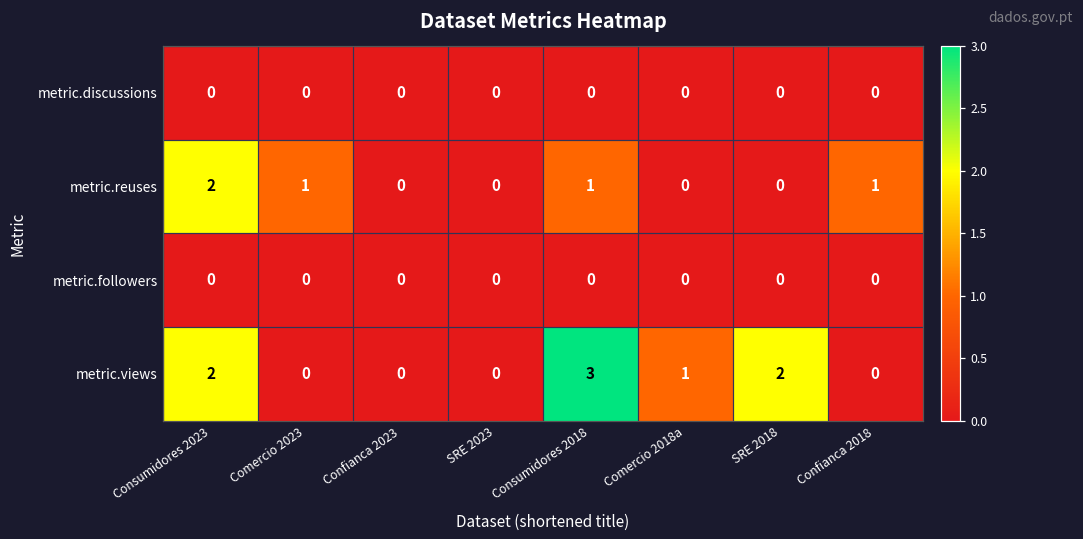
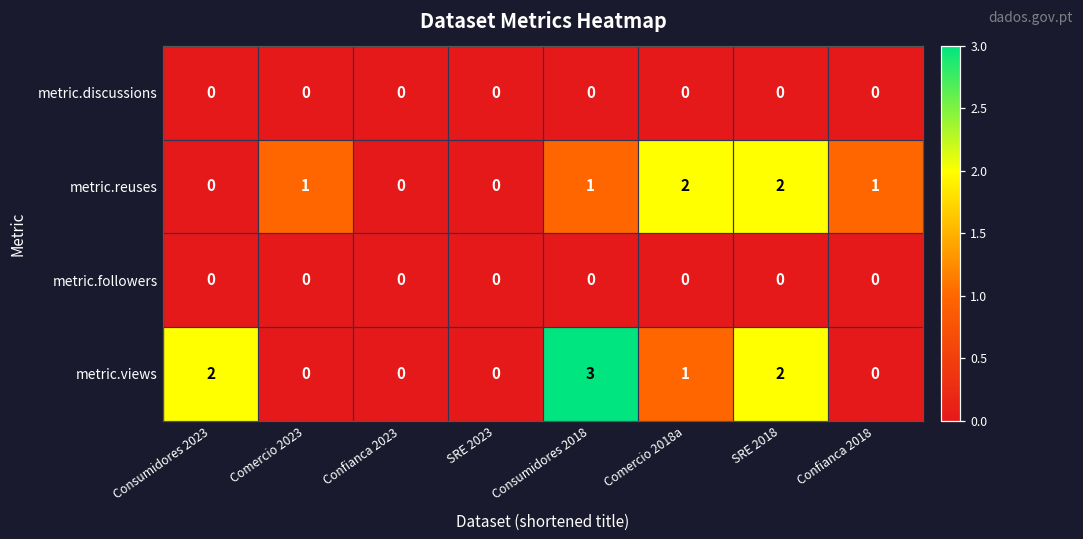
metric.reuses, Consumidores 2023: 2 -> 0
metric.reuses, Comercio 2018a: 0 -> 2
metric.reuses, SRE 2018: 0 -> 2
